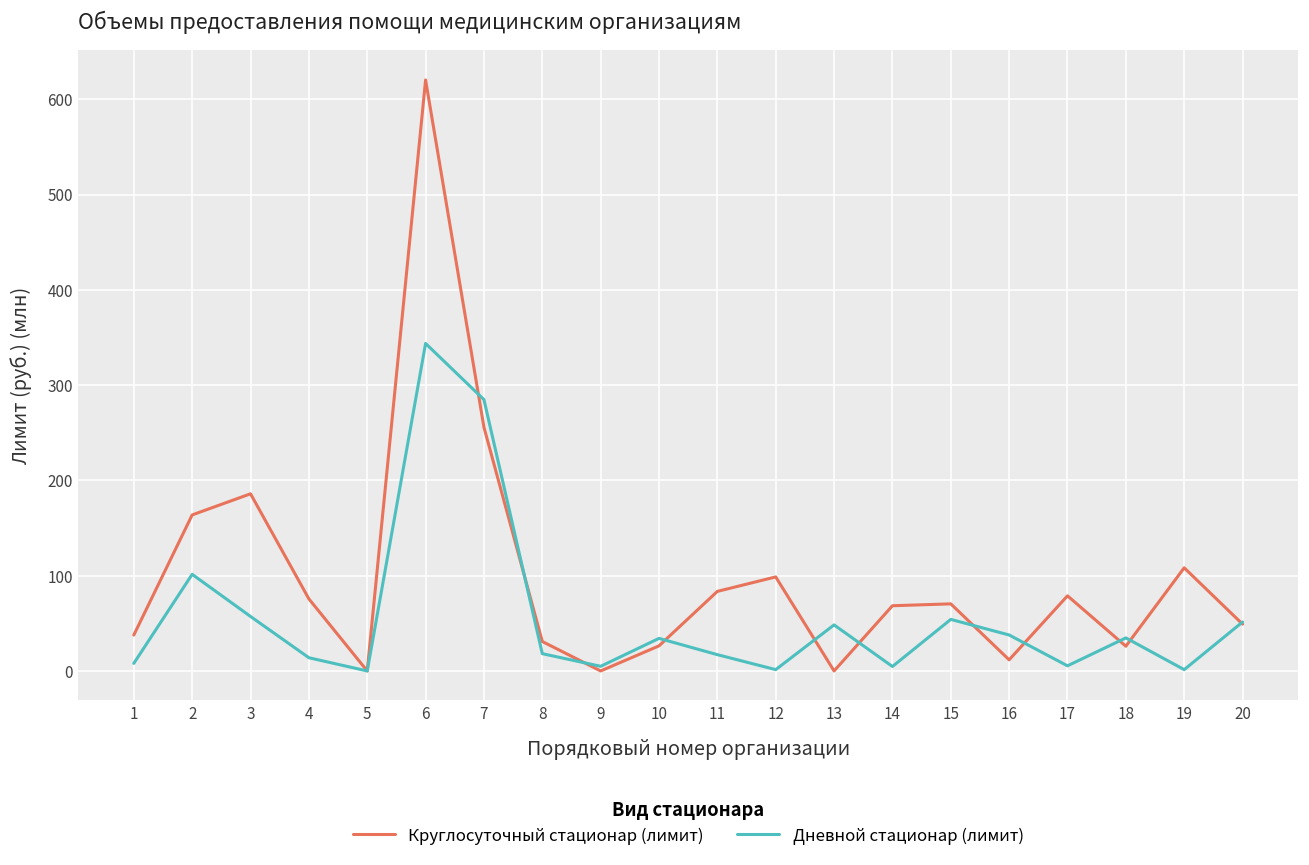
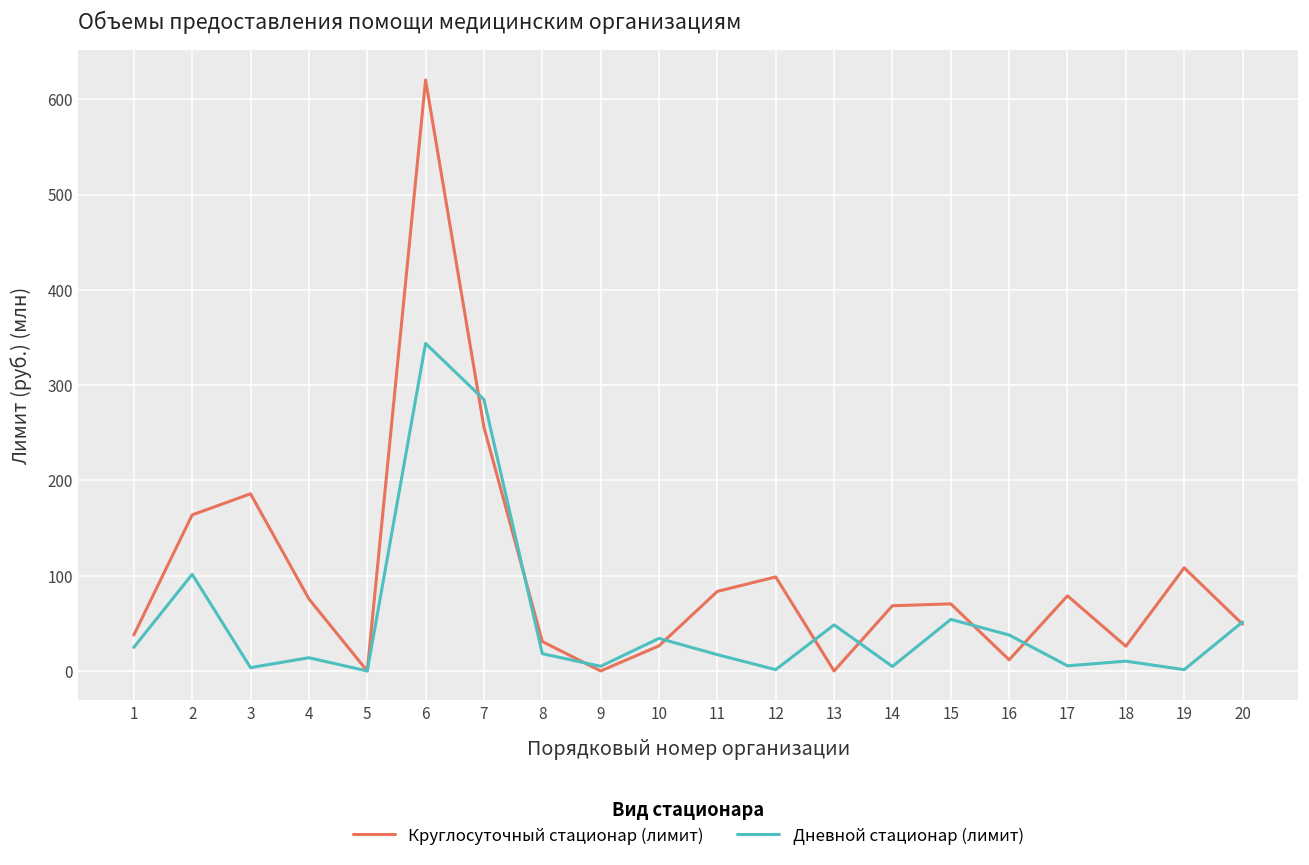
Дневной стационар (лимит), 1: 10 -> 20
Дневной стационар (лимит), 3: 60 -> 0
Дневной стационар (лимит), 18: 30 -> 10
